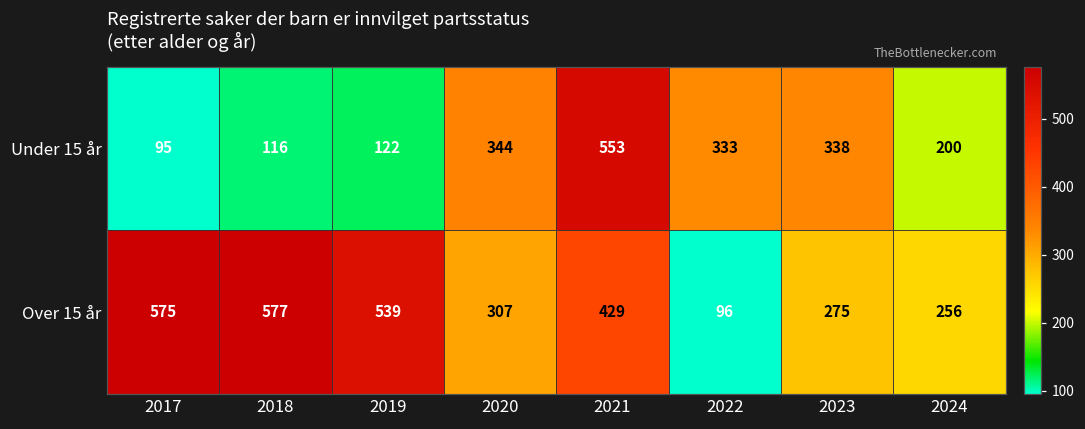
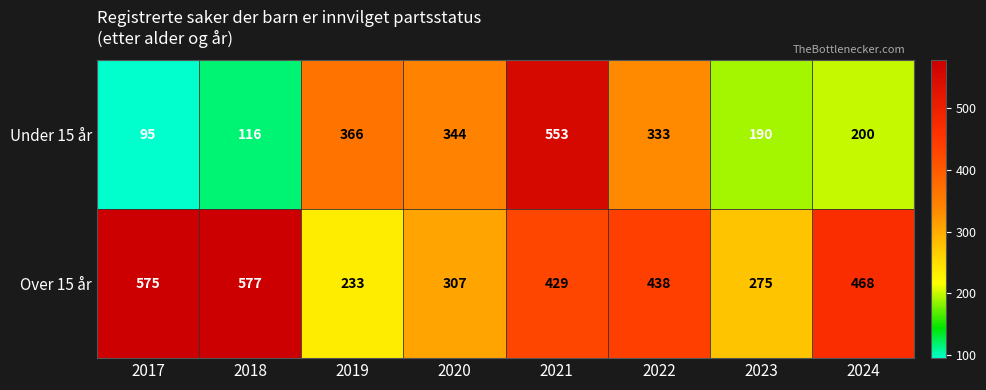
Under 15 år, 2019: 122 -> 366
Under 15 år, 2023: 338 -> 190
Over 15 år, 2019: 539 -> 233
Over 15 år, 2022: 96 -> 438
Over 15 år, 2024: 256 -> 468
